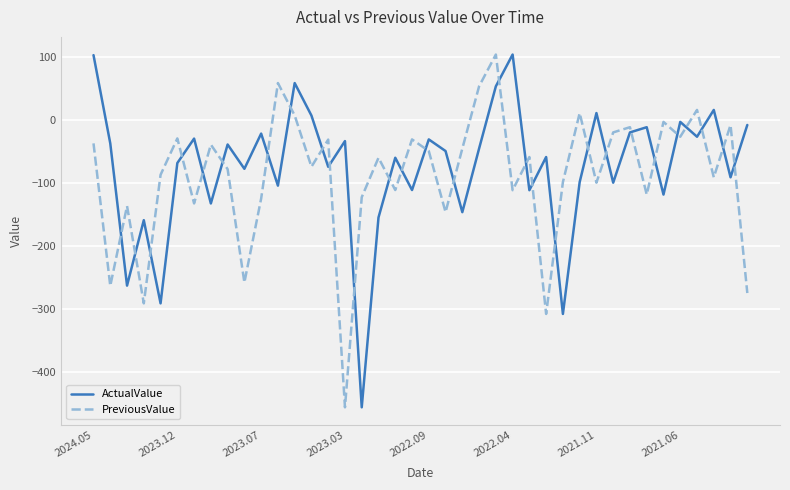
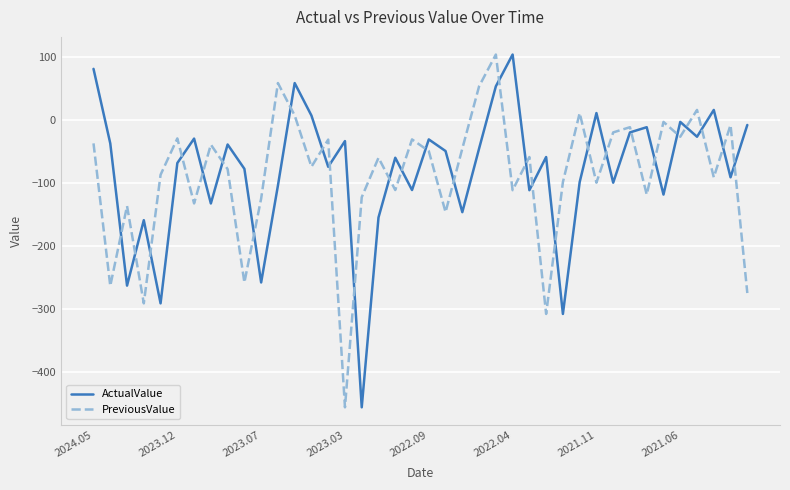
ActualValue, 2024.05: 100 -> 80
ActualValue, 2023.07: -20 -> -260
